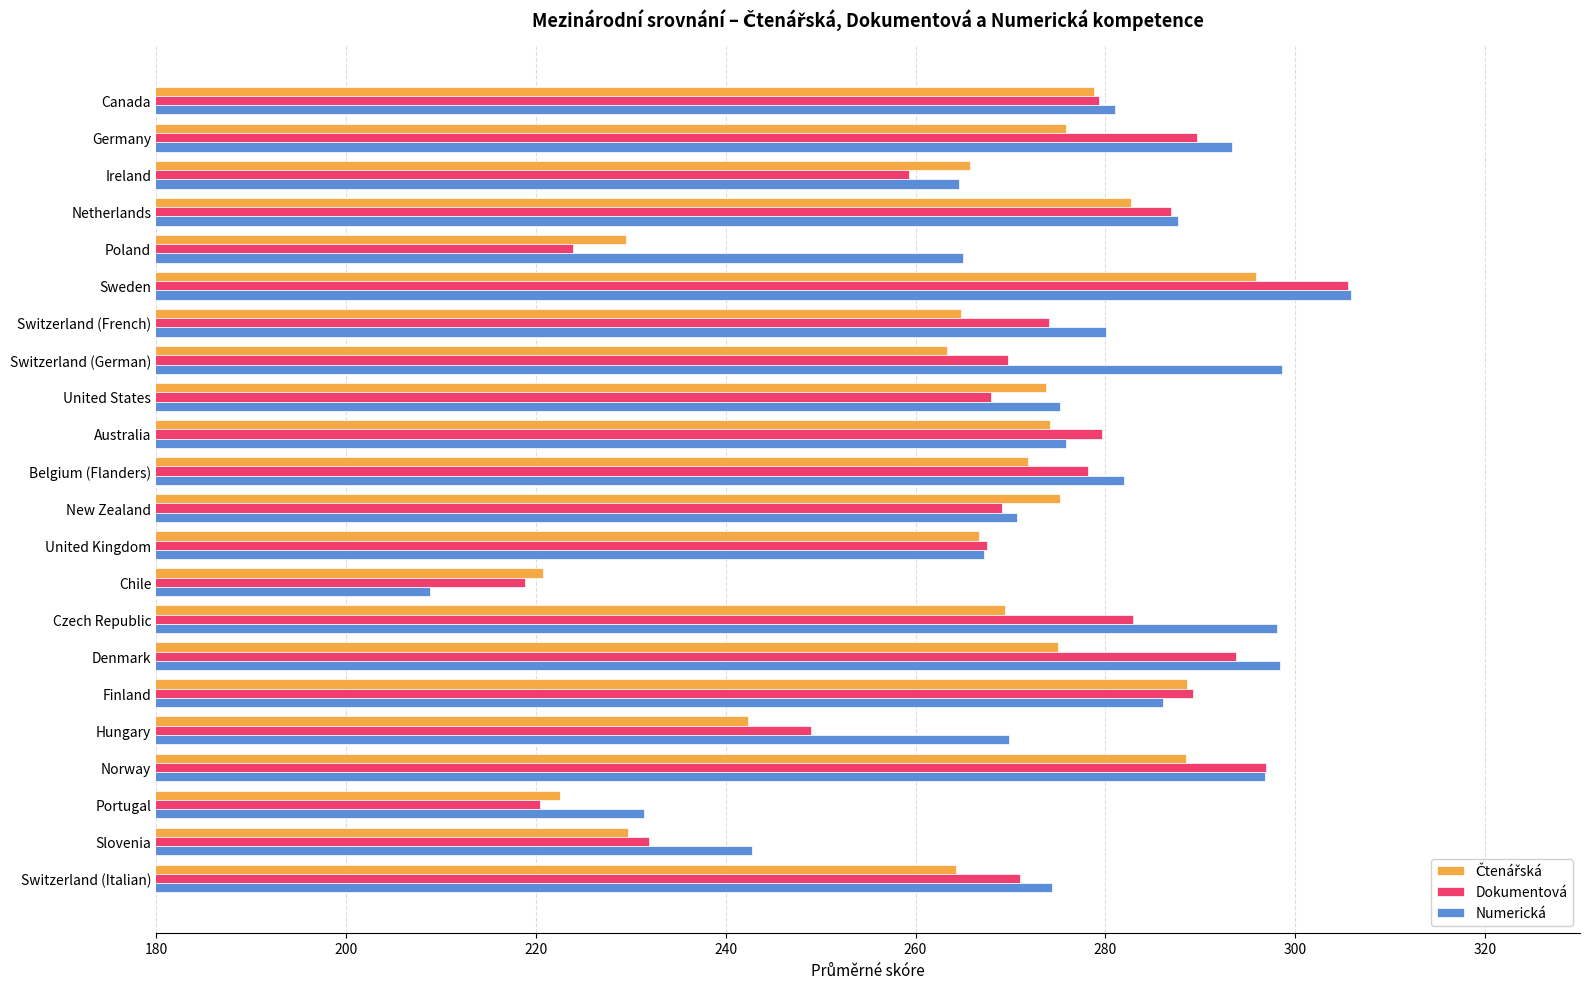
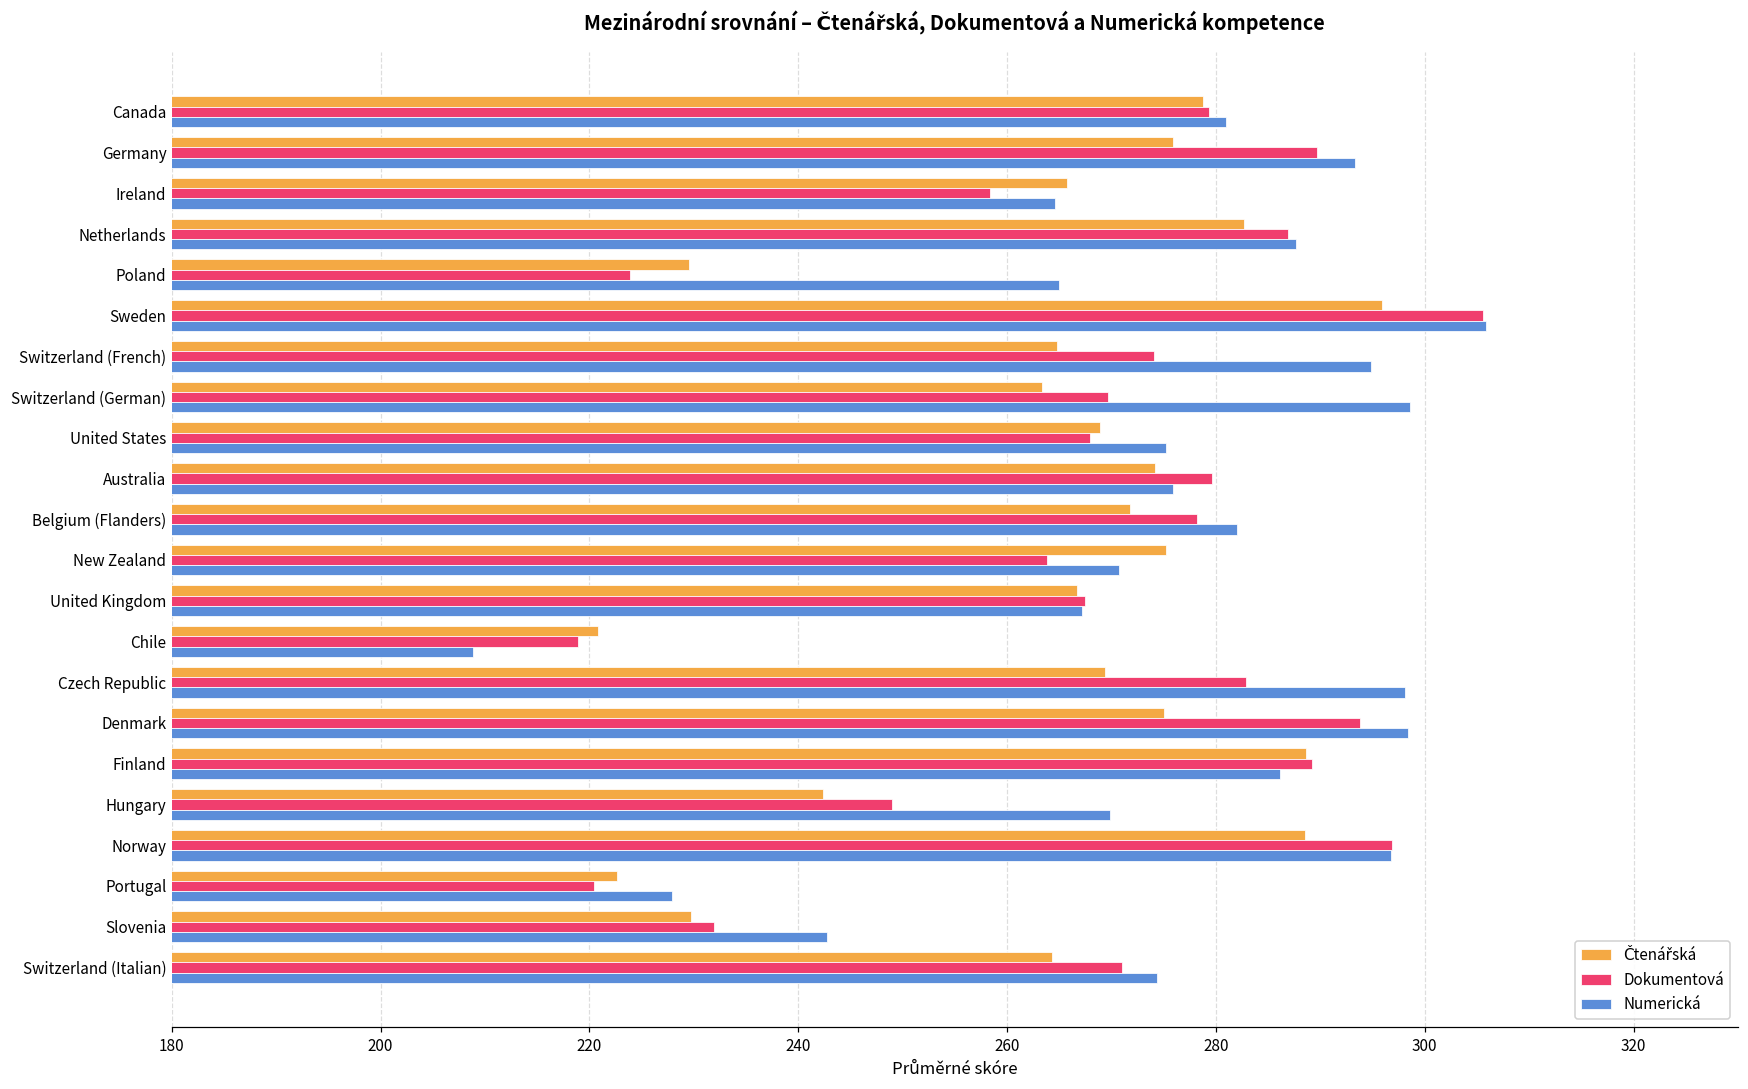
Dokumentová, Ireland: 259 -> 258
Numerická, Switzerland (French): 280 -> 295
Čtenářská, United States: 274 -> 269
Dokumentová, New Zealand: 269 -> 264
Numerická, Portugal: 231 -> 228
